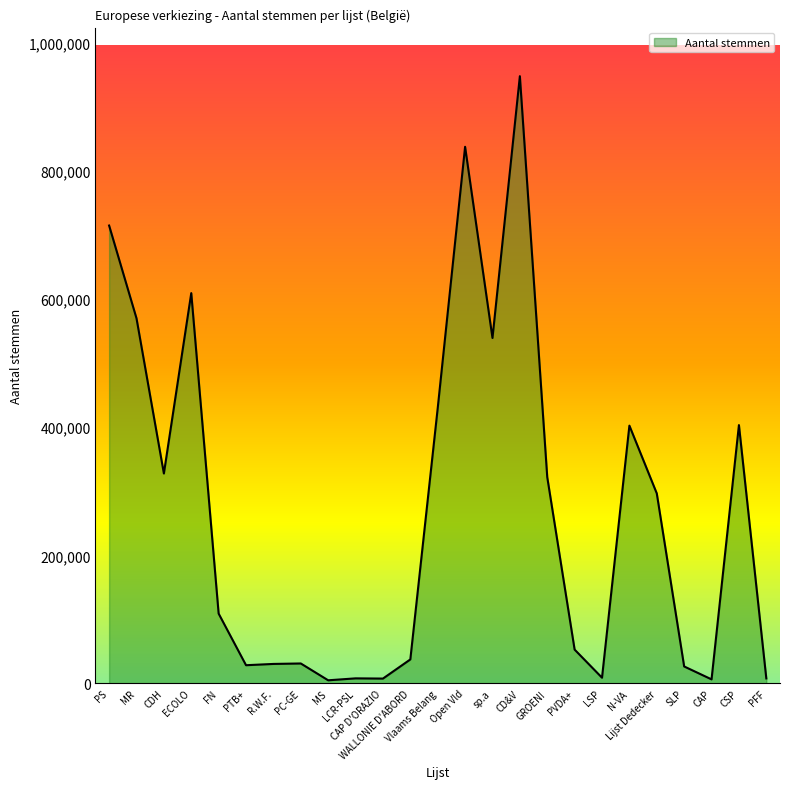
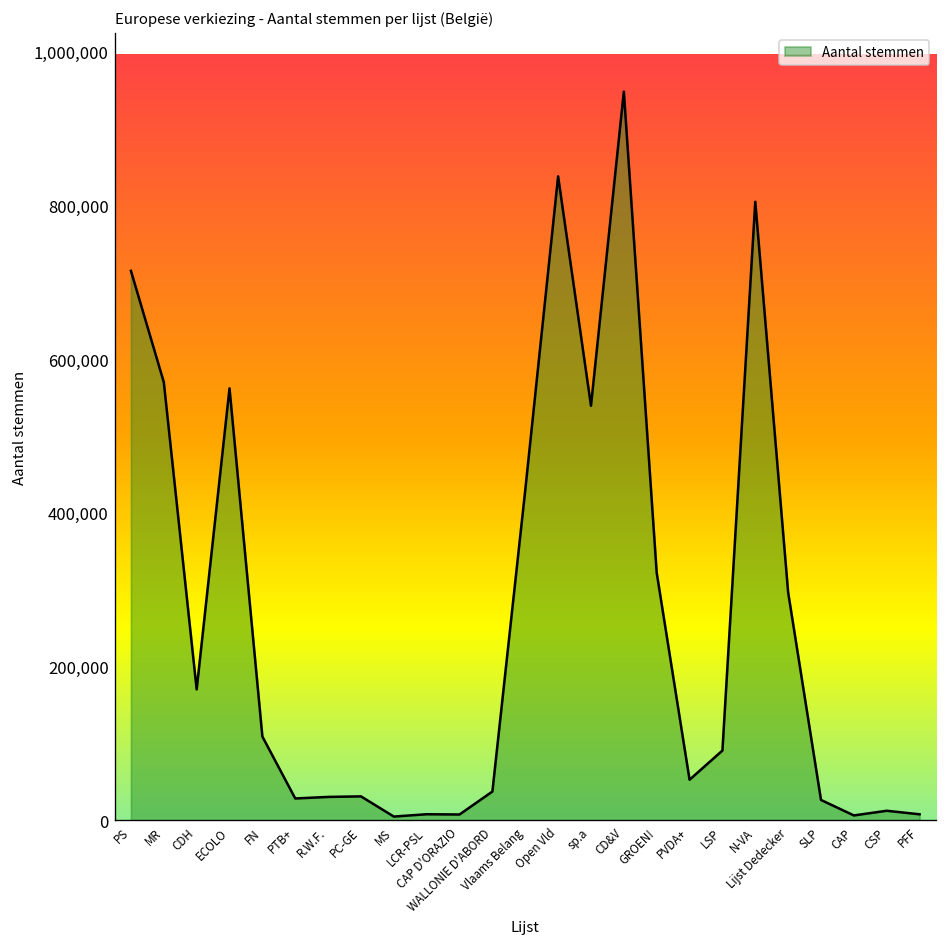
CDH: 330,000 -> 170,000
ECOLO: 610,000 -> 560,000
LSP: 10,000 -> 90,000
N-VA: 400,000 -> 800,000
CSP: 400,000 -> 10,000
